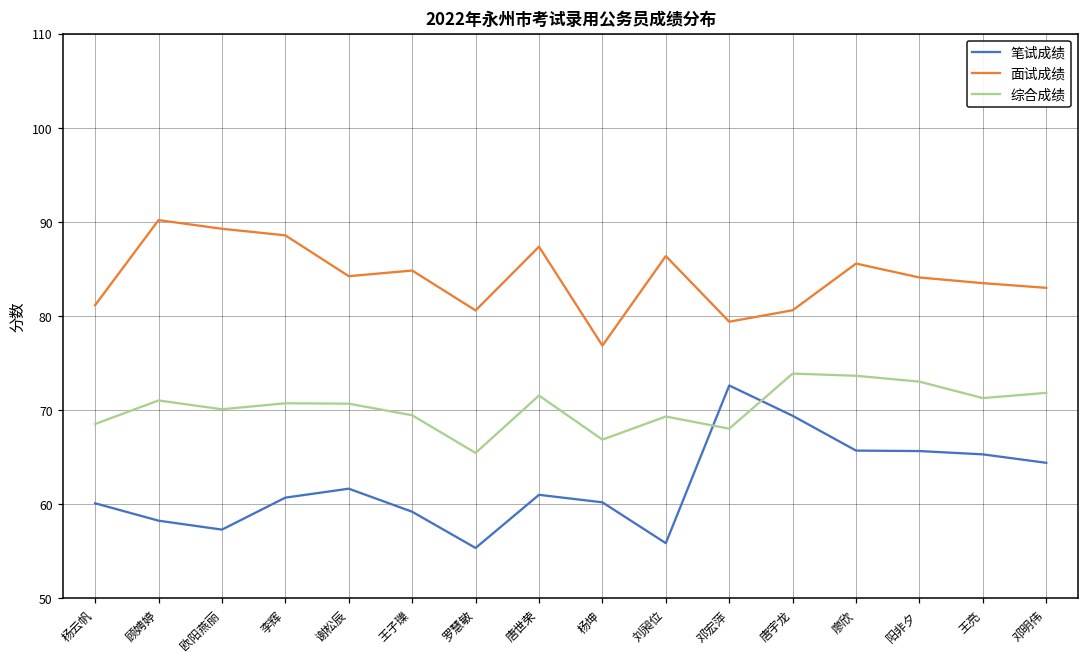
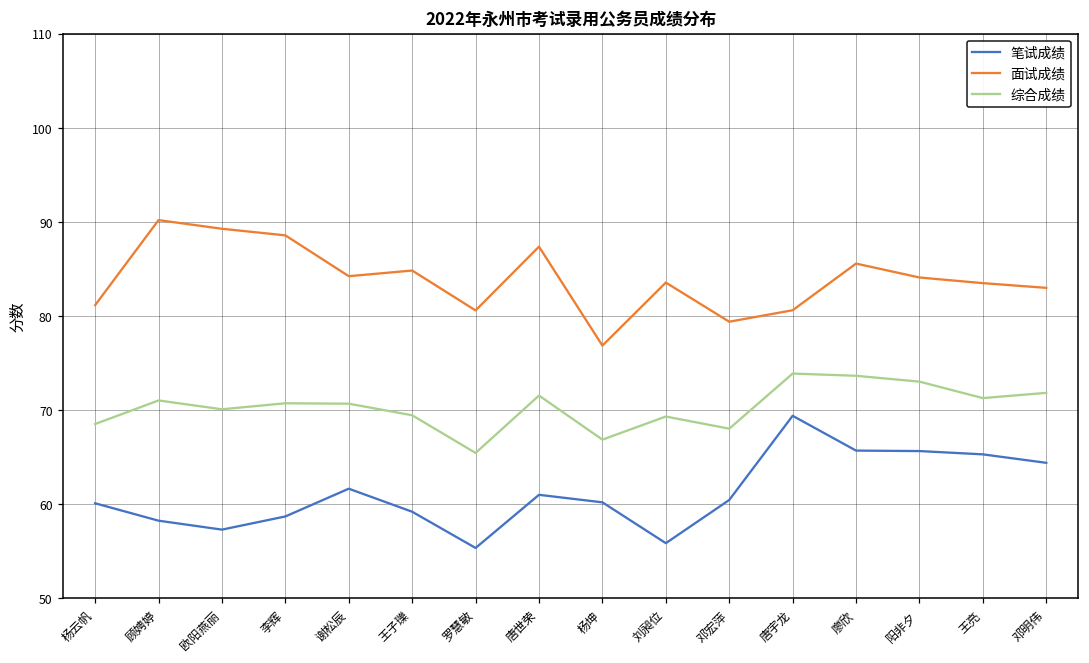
笔试成绩, 李辉: 61 -> 59
面试成绩, 刘昶位: 86 -> 84
笔试成绩, 邓宏萍: 73 -> 60
